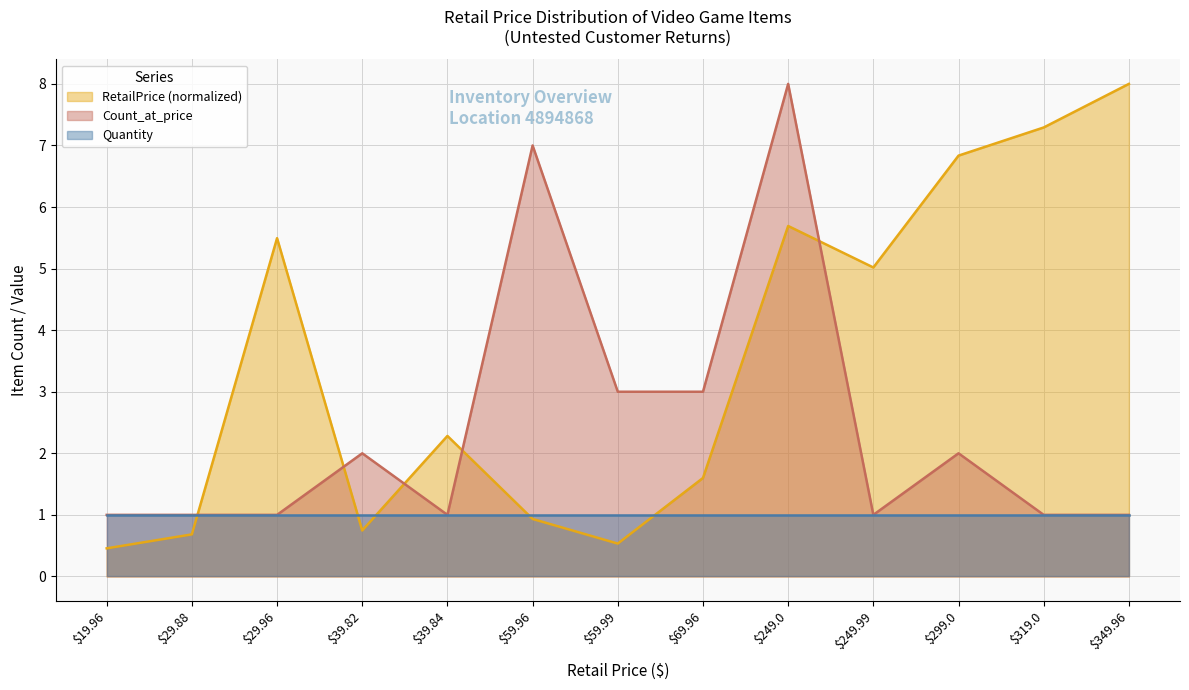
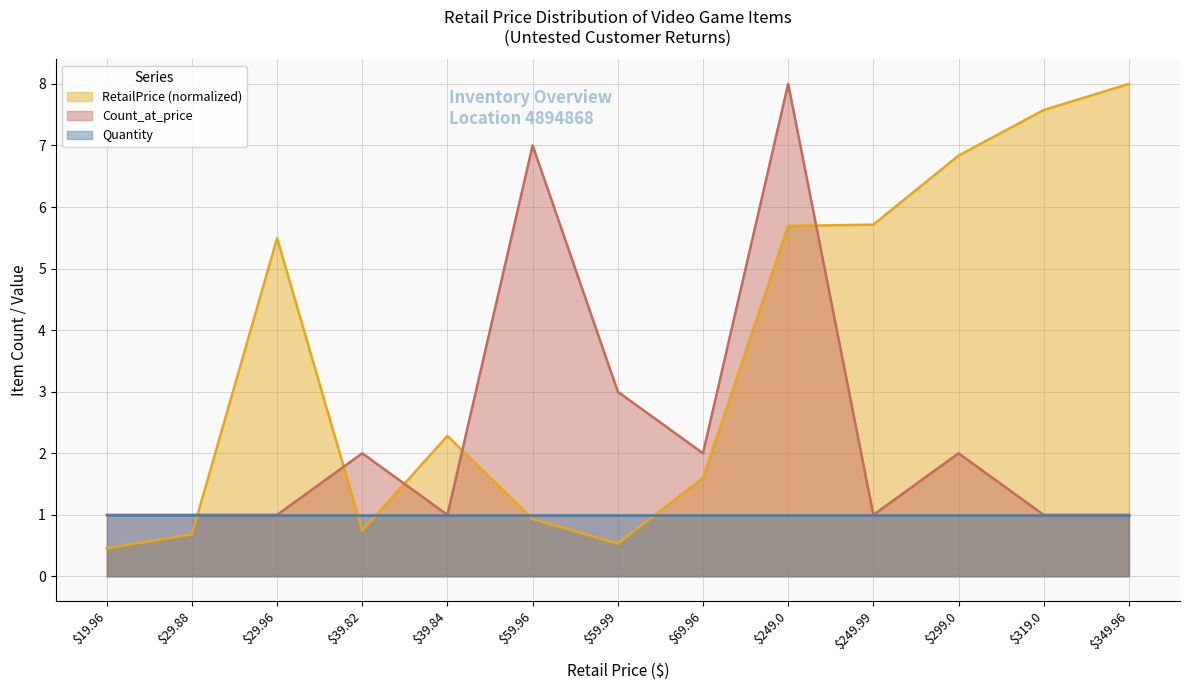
Count_at_price, $69.96: 3 -> 2
RetailPrice (normalized), $249.99: 5.0 -> 5.7
RetailPrice (normalized), $319.0: 7.3 -> 7.6
